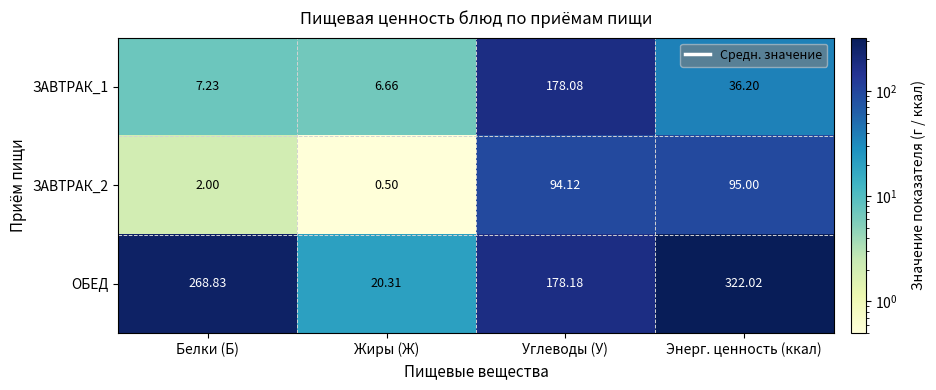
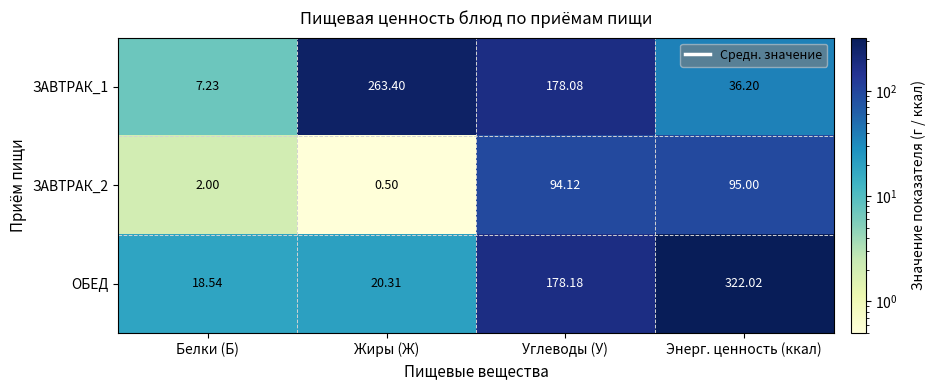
ЗАВТРАК_1, Жиры (Ж): 6.66 -> 263.40
ОБЕД, Белки (Б): 268.83 -> 18.54
